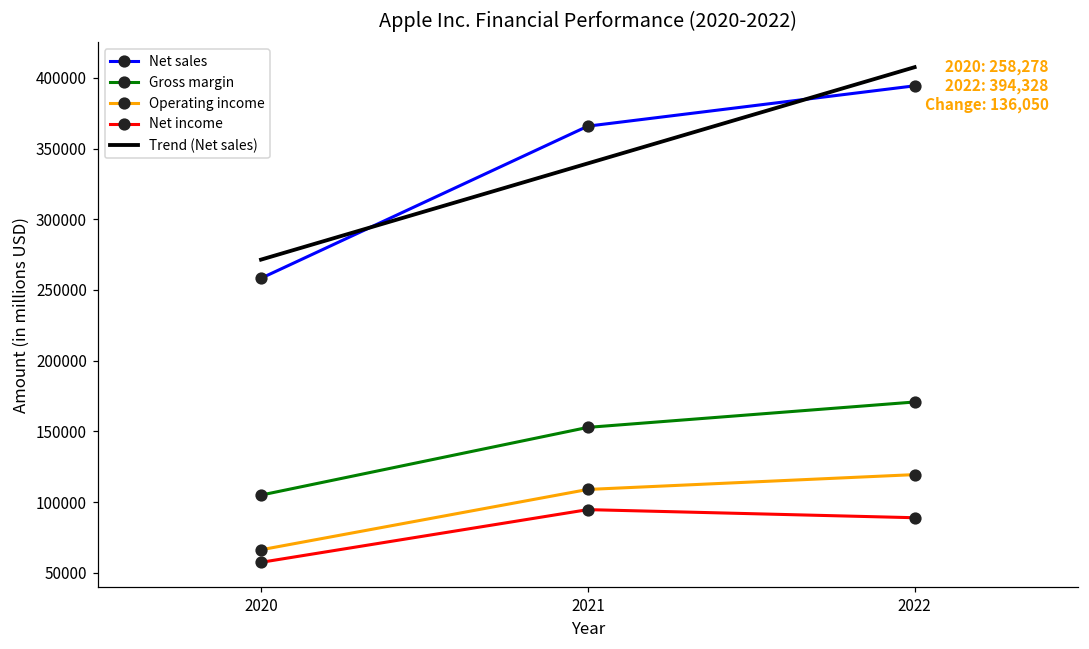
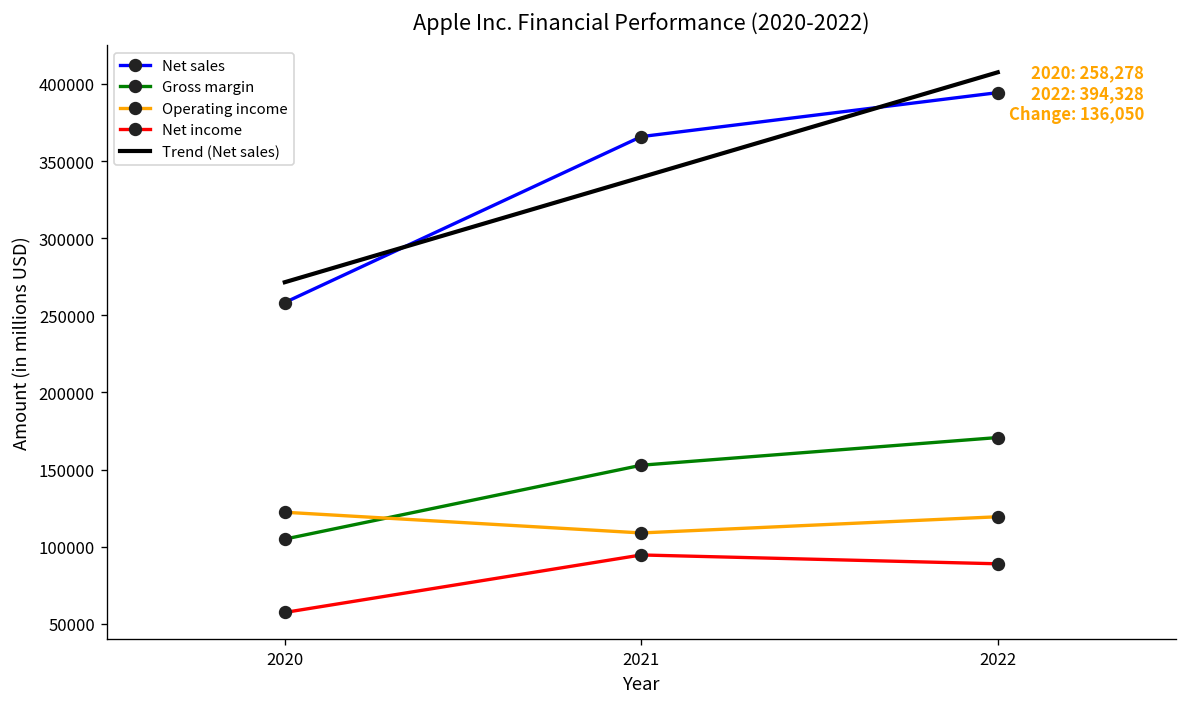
Operating income, 2020: 66000 -> 122000
